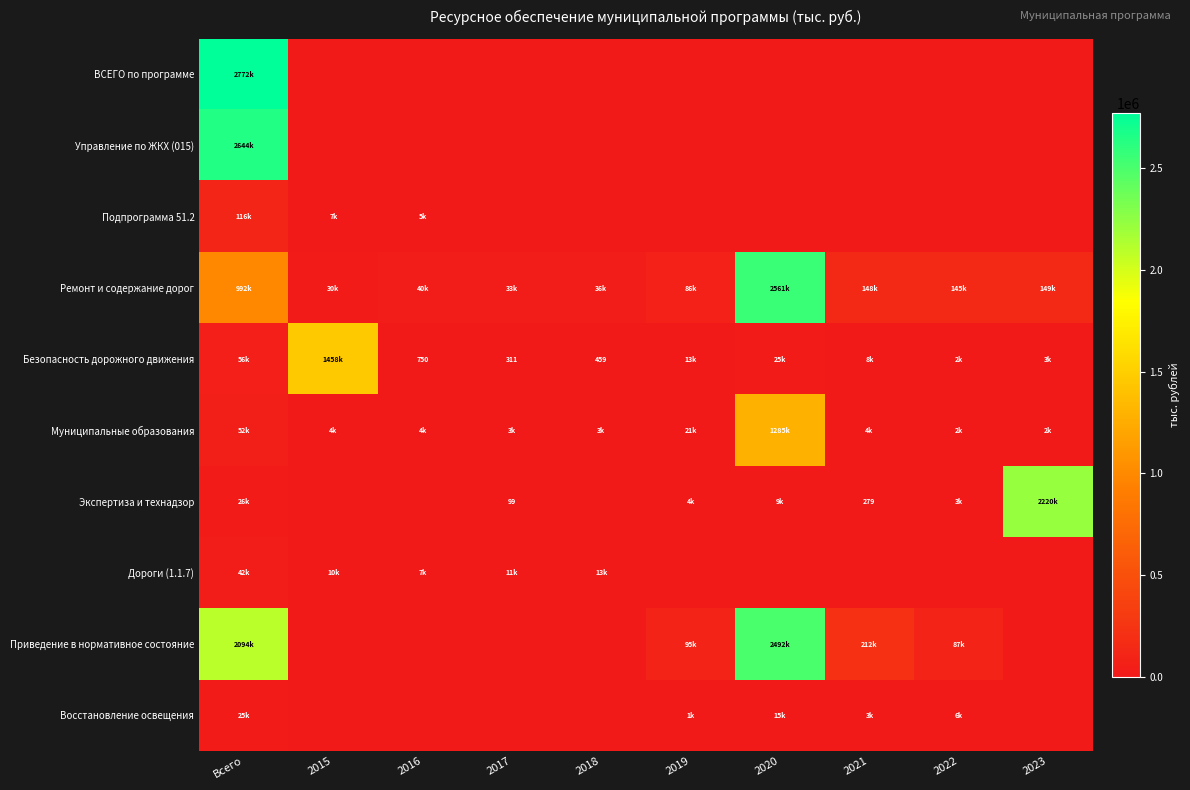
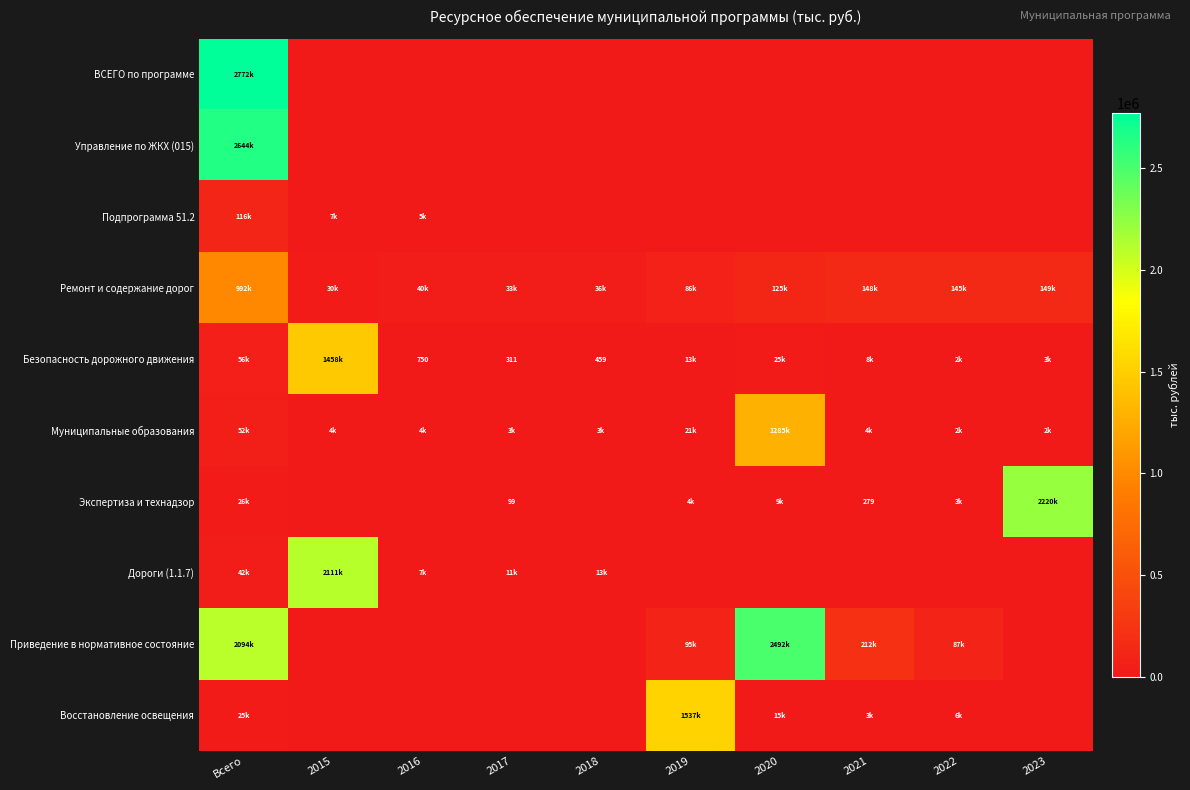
Ремонт и содержание дорог, 2020: 2561k -> 125k
Дороги (1.1.7), 2015: 10k -> 2111k
Восстановление освещения, 2019: 1k -> 1537k
